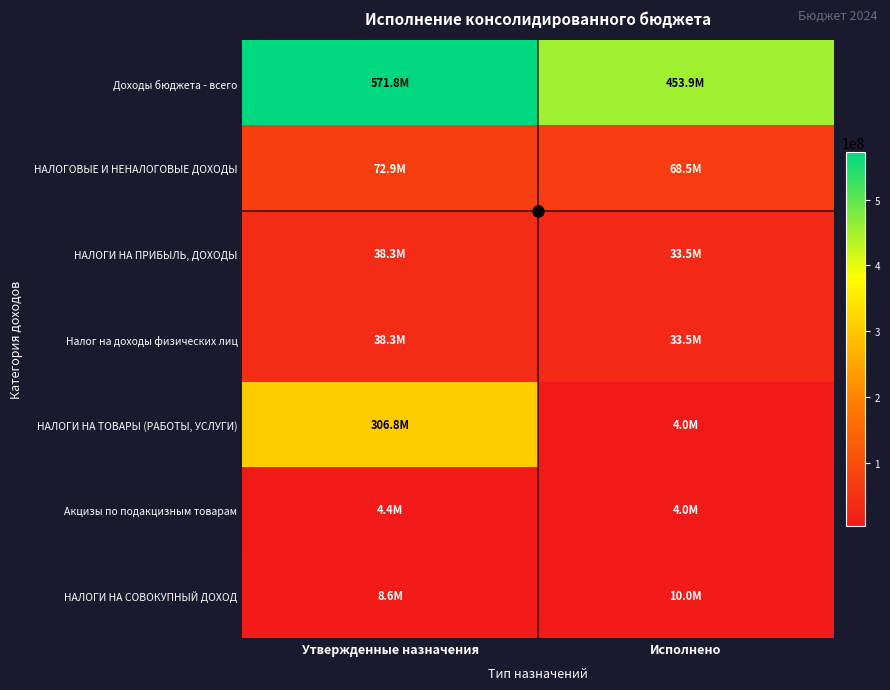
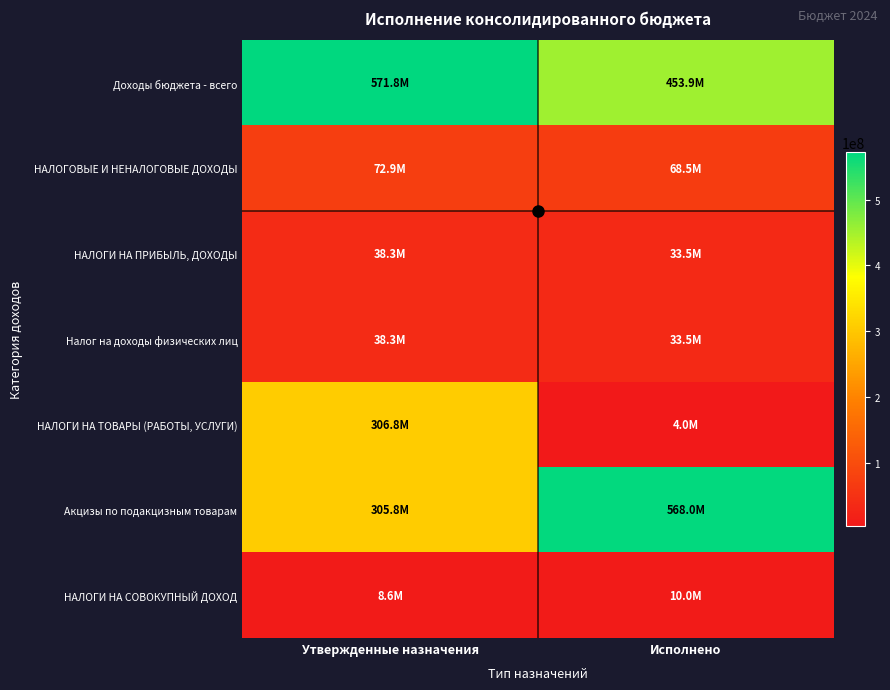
Акцизы по подакцизным товарам, Утвержденные назначения: 4.4M -> 305.8M
Акцизы по подакцизным товарам, Исполнено: 4.0M -> 568.0M
